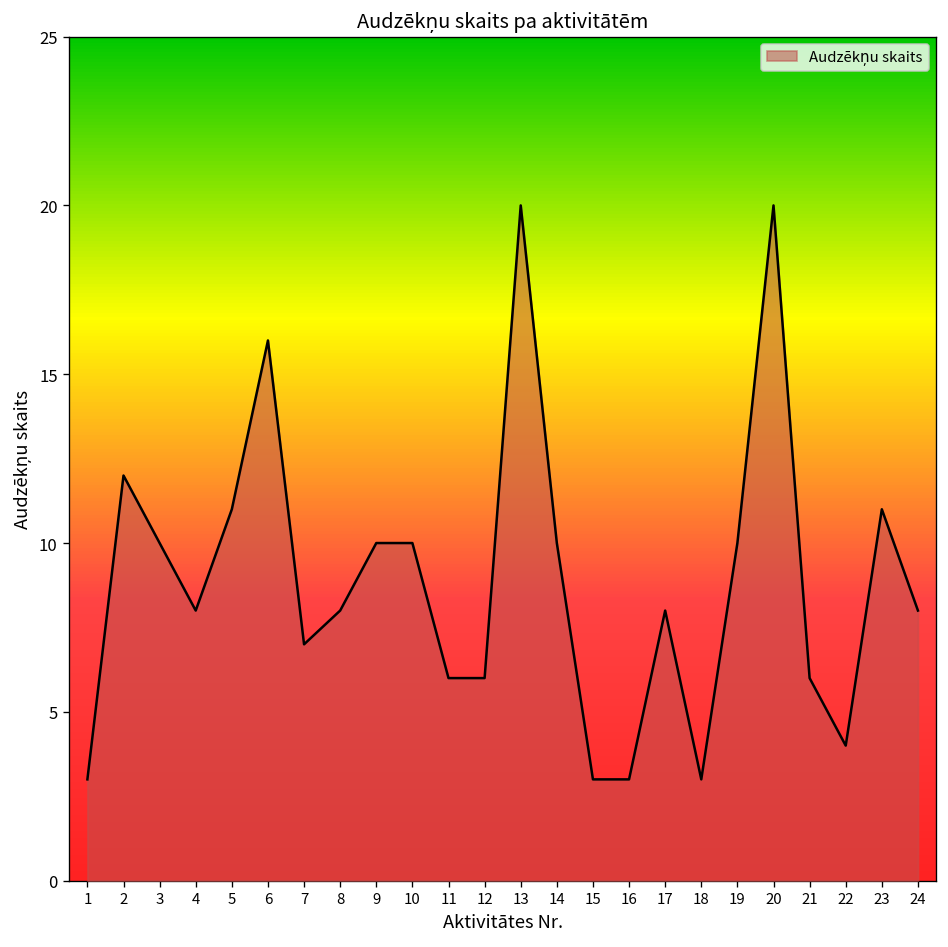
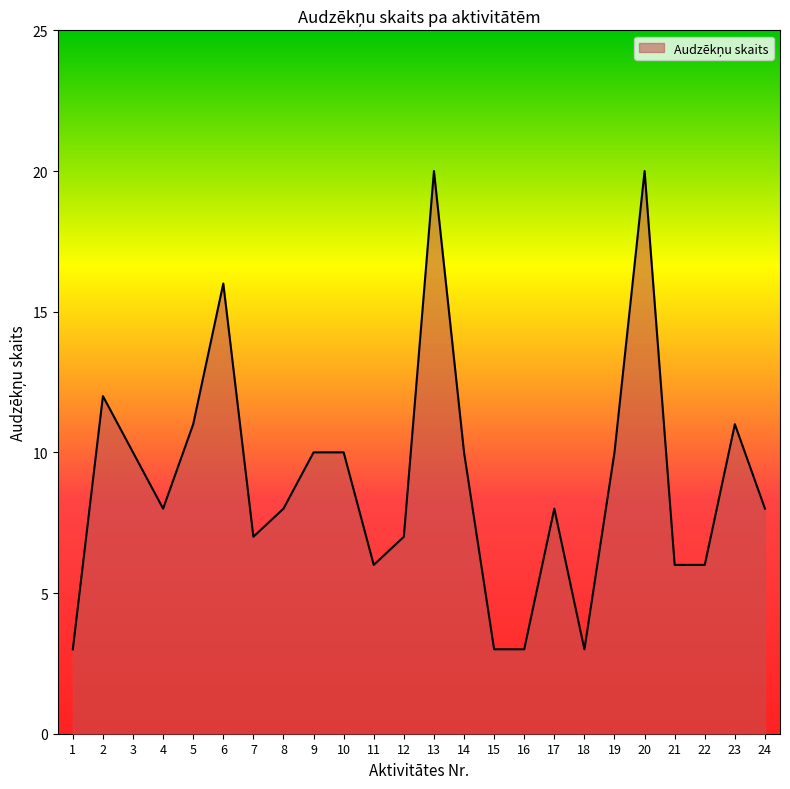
12: 6 -> 7
22: 4 -> 6
